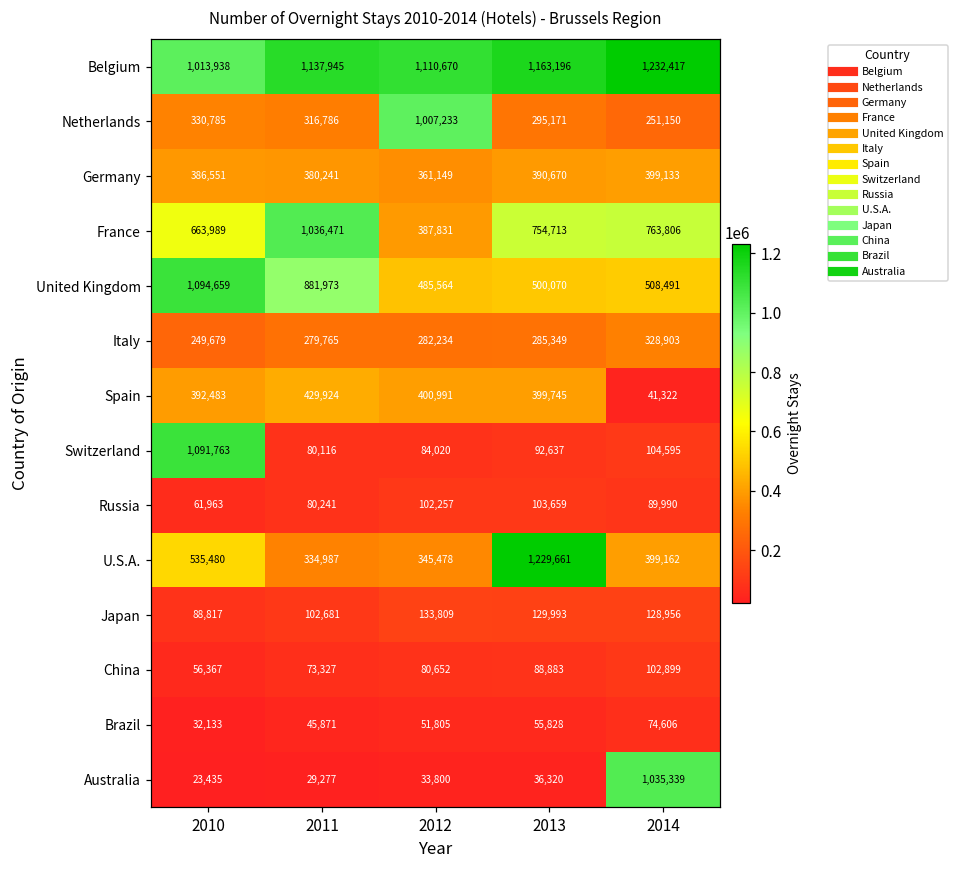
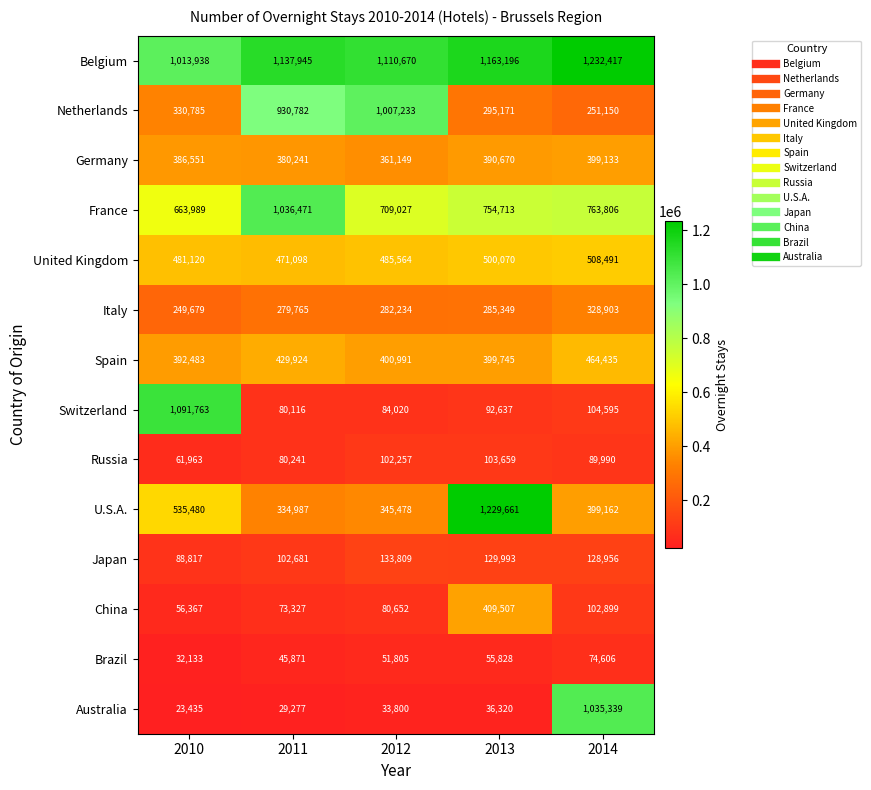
Netherlands, 2011: 316,786 -> 930,782
France, 2012: 387,831 -> 709,027
United Kingdom, 2010: 1,094,659 -> 481,120
United Kingdom, 2011: 881,973 -> 471,098
Spain, 2014: 41,322 -> 464,435
China, 2013: 88,883 -> 409,507
